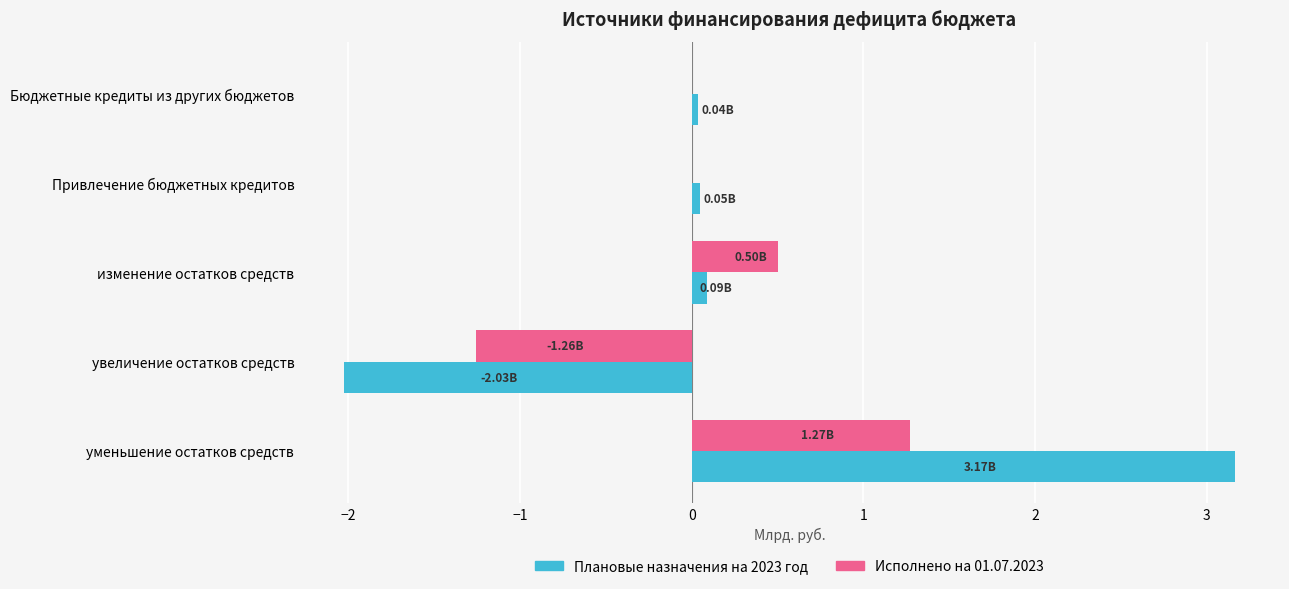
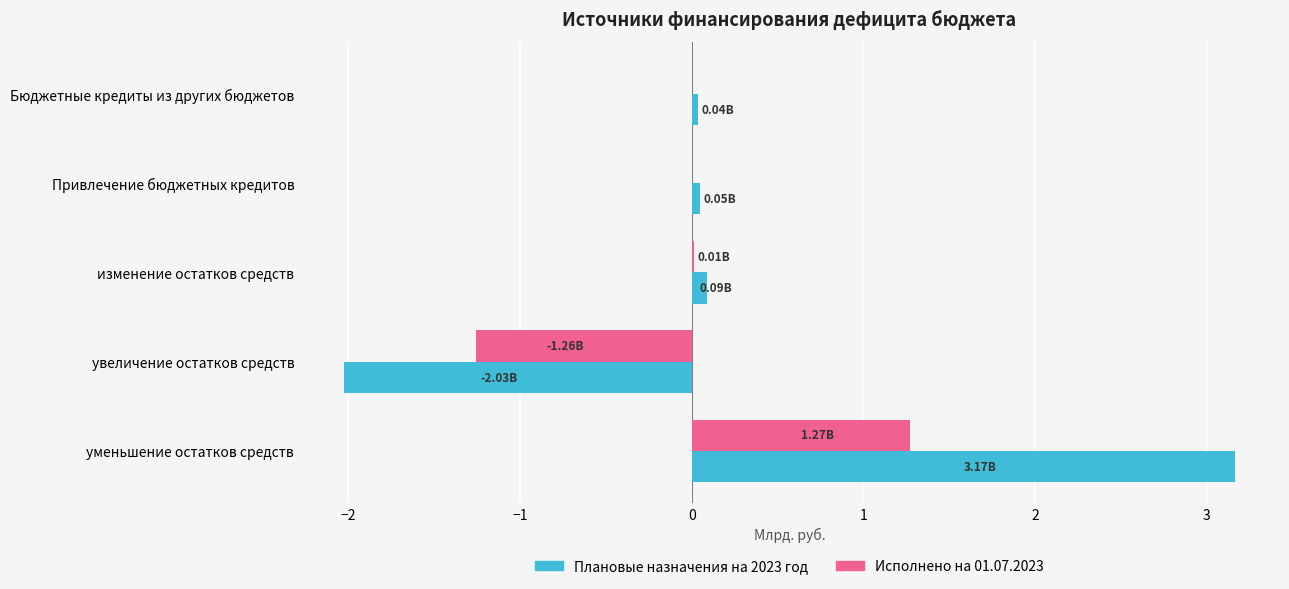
Исполнено на 01.07.2023, изменение остатков средств: 0.50B -> 0.01B
